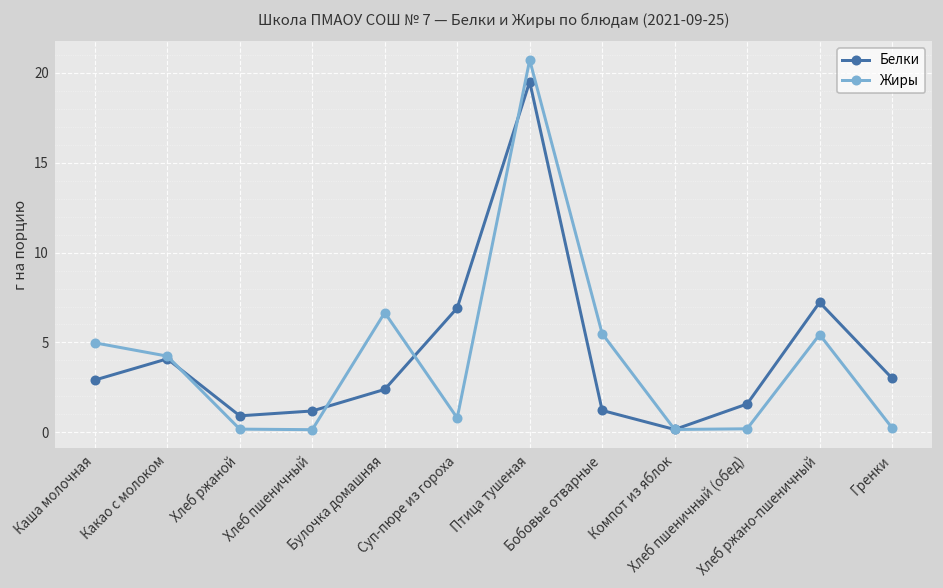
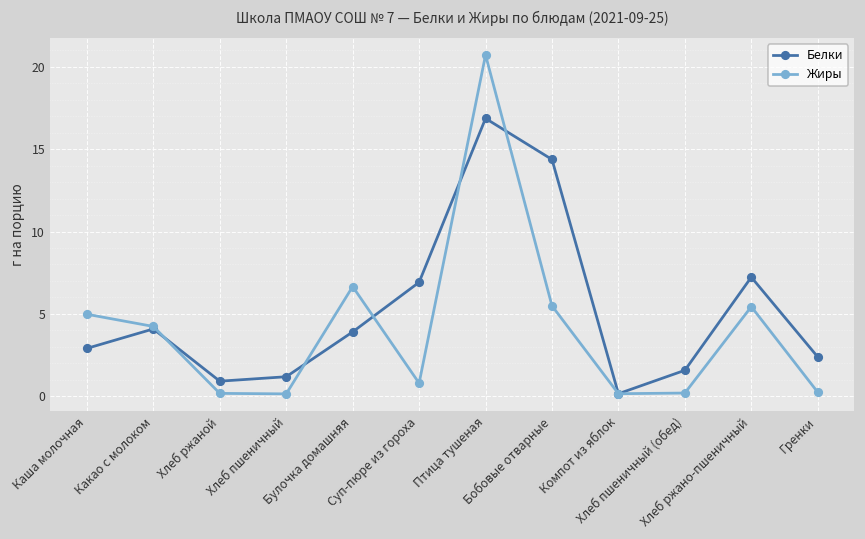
Белки, Булочка домашняя: 2.4 -> 3.9
Белки, Птица тушеная: 19.5 -> 16.9
Белки, Бобовые отварные: 1.2 -> 14.4
Белки, Гренки: 3.0 -> 2.4
